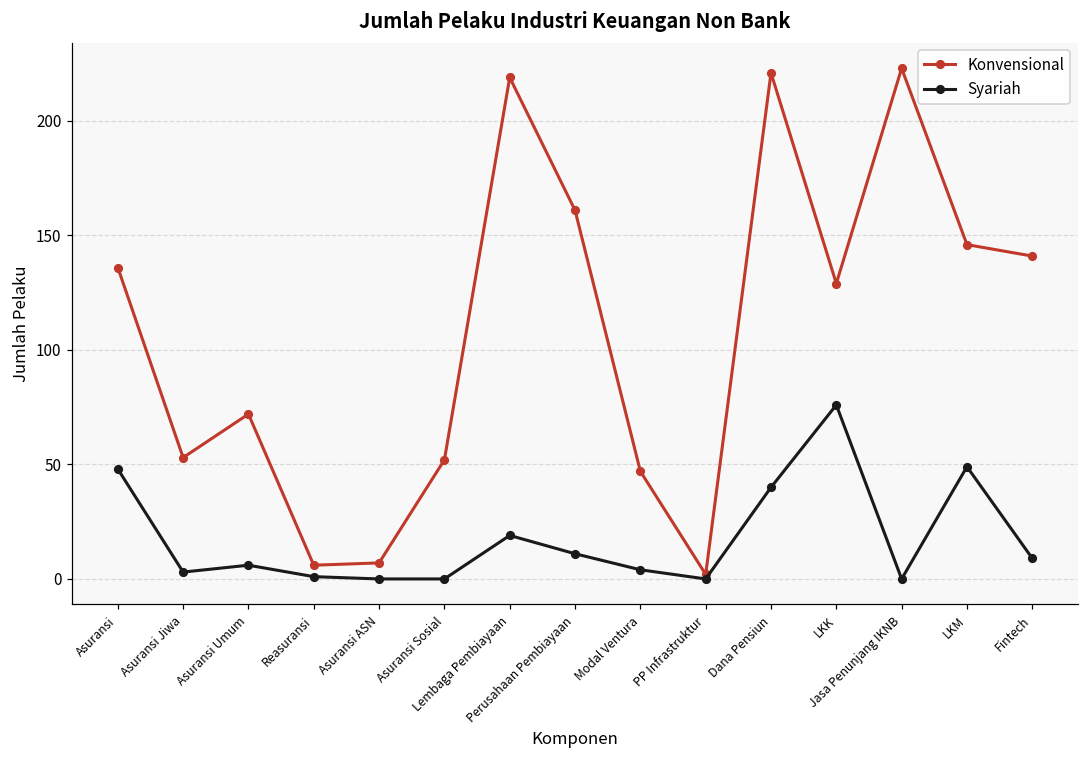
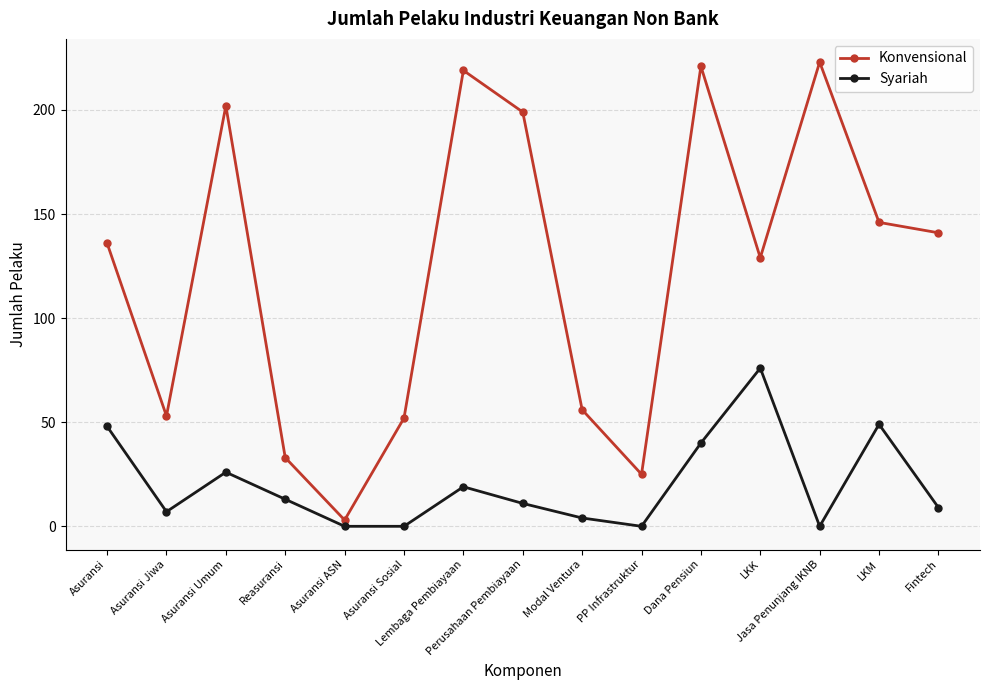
Syariah, Asuransi Jiwa: 3 -> 7
Konvensional, Asuransi Umum: 72 -> 202
Syariah, Asuransi Umum: 6 -> 26
Konvensional, Reasuransi: 6 -> 33
Syariah, Reasuransi: 1 -> 13
Konvensional, Asuransi ASN: 7 -> 3
Konvensional, Perusahaan Pembiayaan: 161 -> 199
Konvensional, Modal Ventura: 47 -> 56
Konvensional, PP Infrastruktur: 2 -> 25
